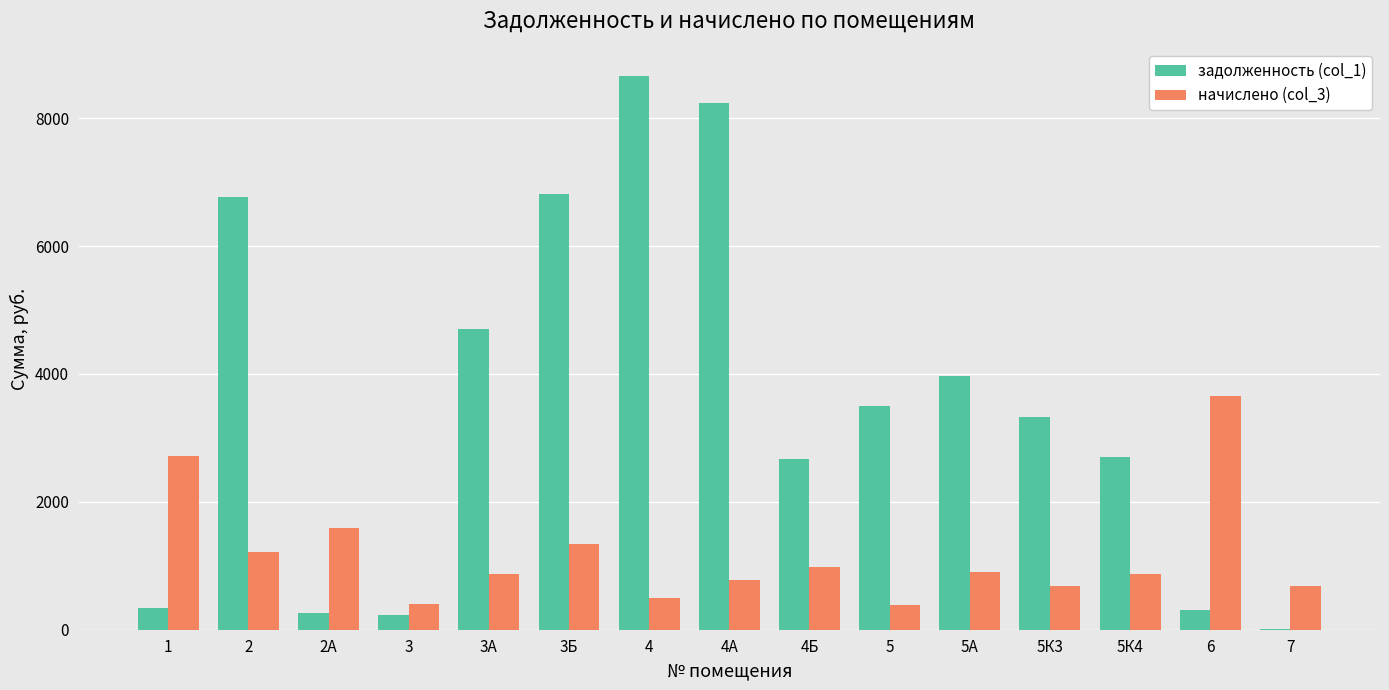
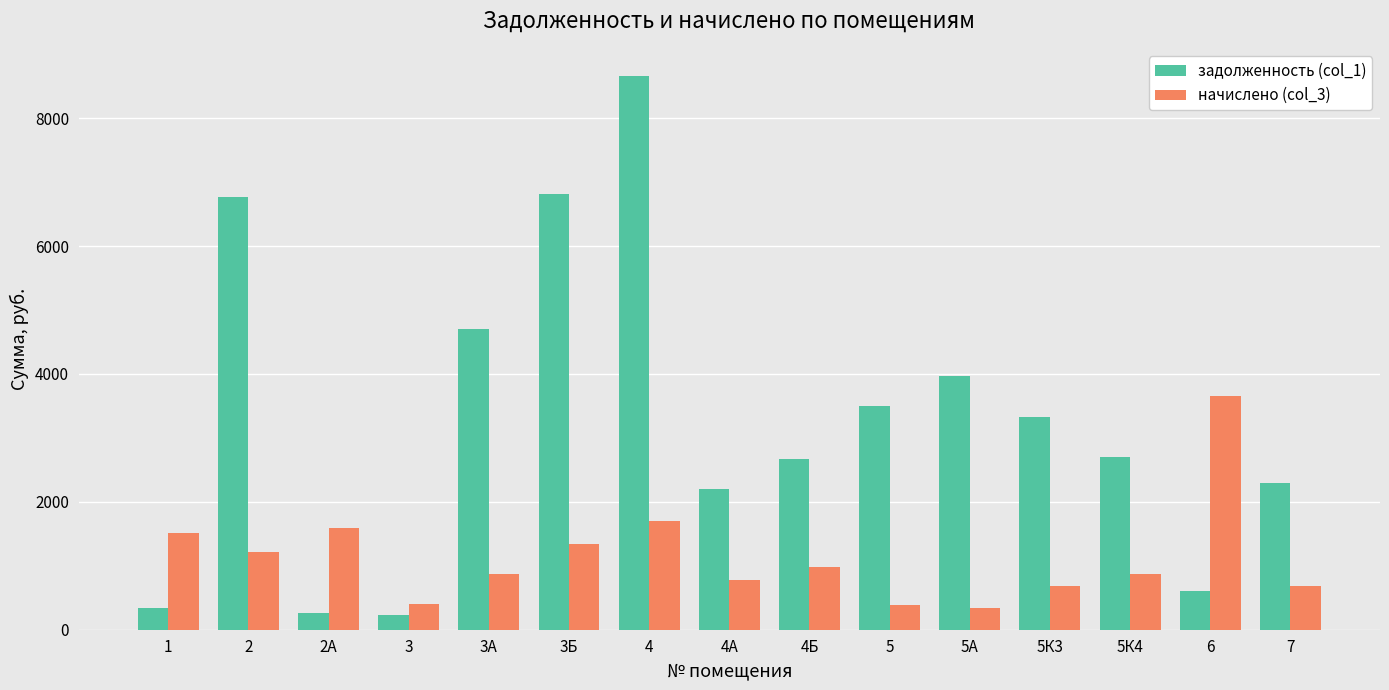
начислено (col_3), 1: 2700 -> 1500
начислено (col_3), 4: 500 -> 1700
задолженность (col_1), 4А: 8200 -> 2200
начислено (col_3), 5А: 900 -> 300
задолженность (col_1), 6: 300 -> 600
задолженность (col_1), 7: 0 -> 2300
